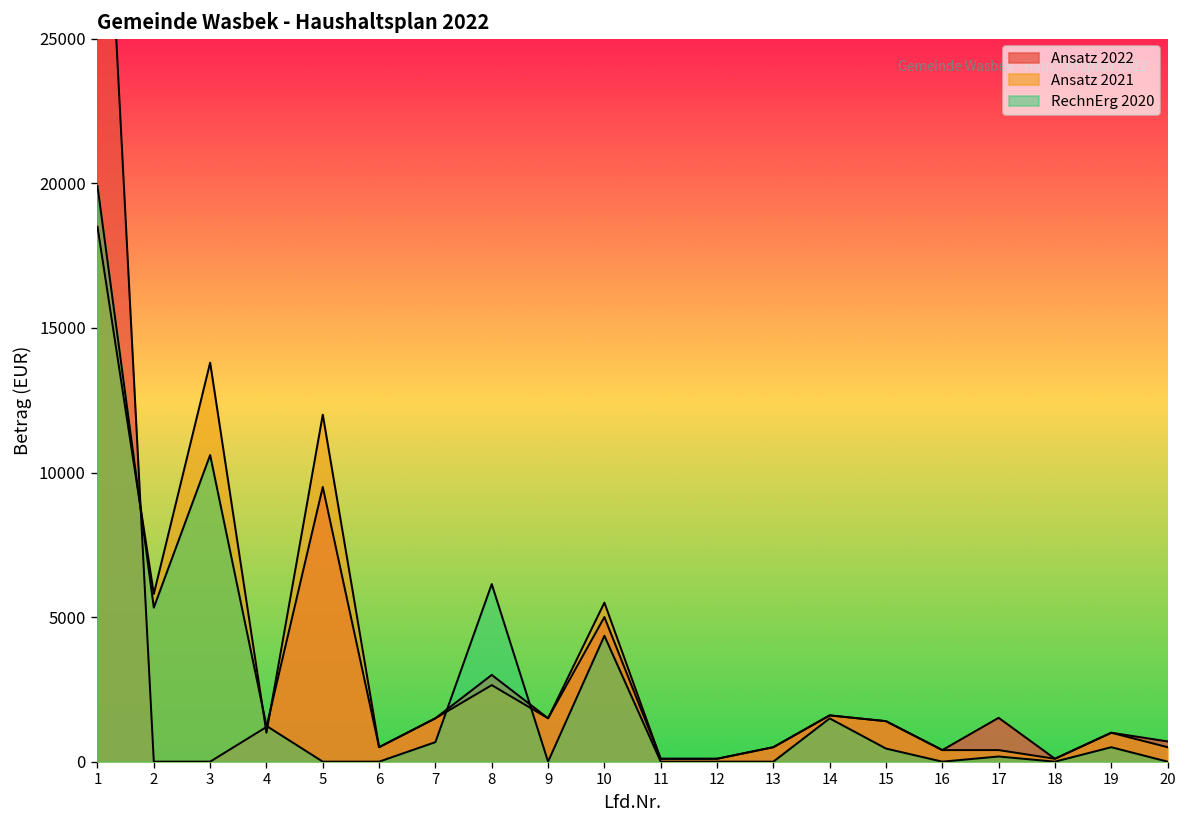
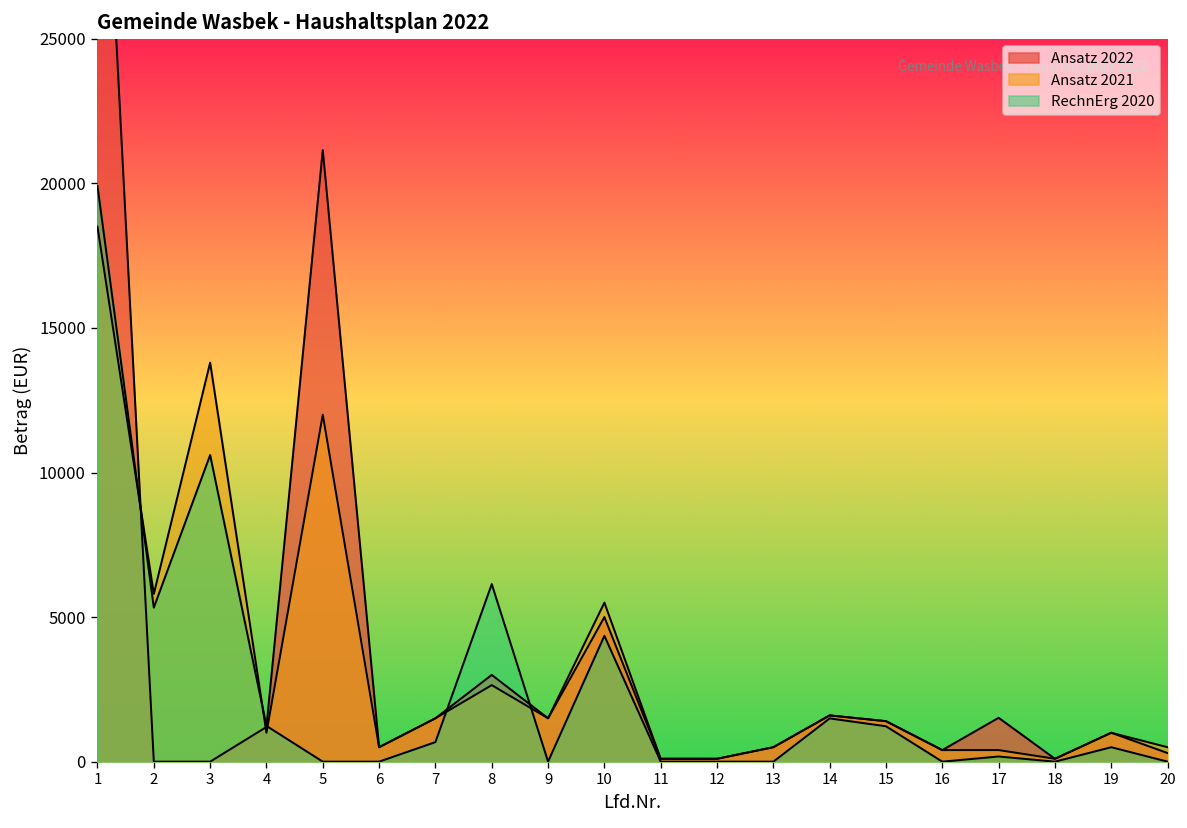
Ansatz 2022, 5: 9500 -> 21200
RechnErg 2020, 15: 500 -> 1200
Ansatz 2022, 20: 700 -> 300
